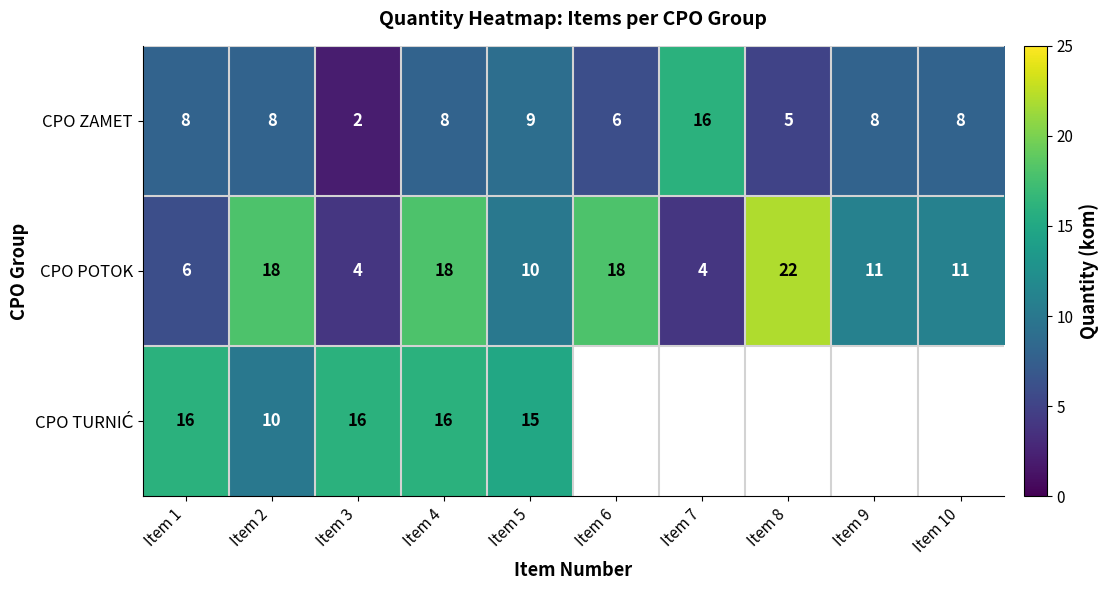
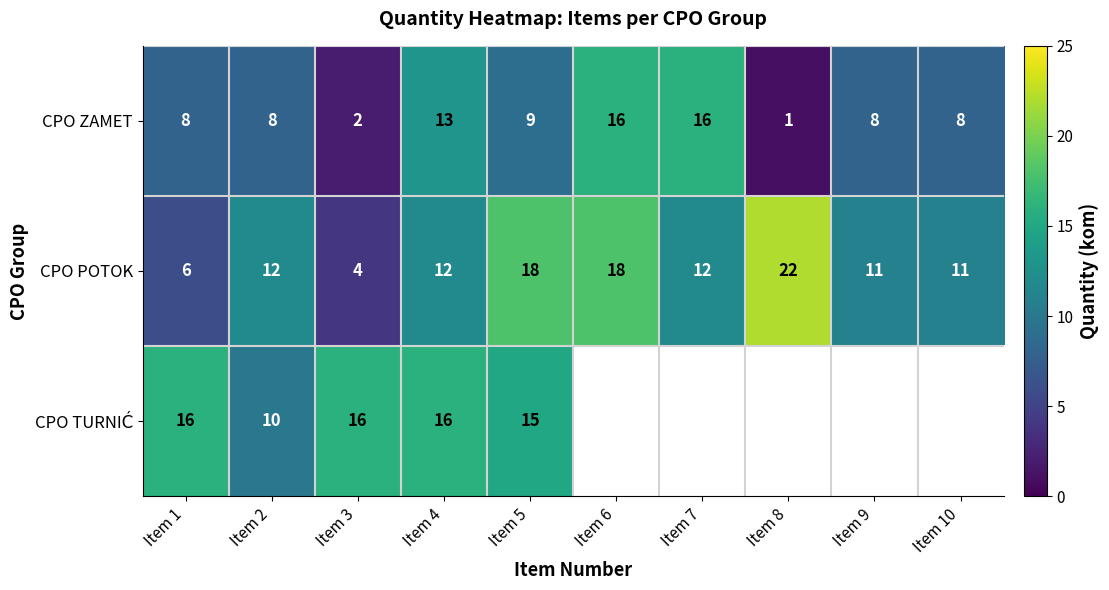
CPO ZAMET, Item 4: 8 -> 13
CPO ZAMET, Item 6: 6 -> 16
CPO ZAMET, Item 8: 5 -> 1
CPO POTOK, Item 2: 18 -> 12
CPO POTOK, Item 4: 18 -> 12
CPO POTOK, Item 5: 10 -> 18
CPO POTOK, Item 7: 4 -> 12
